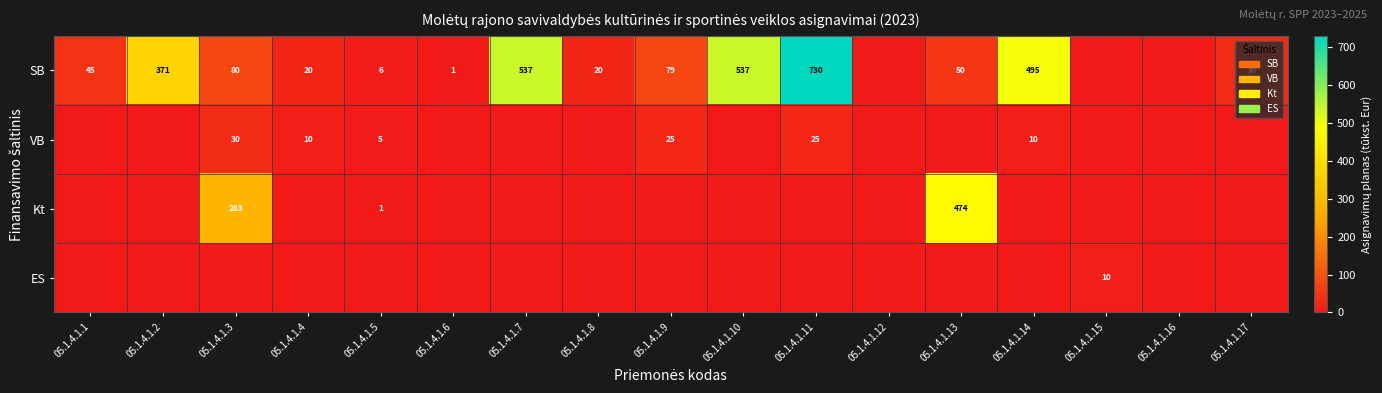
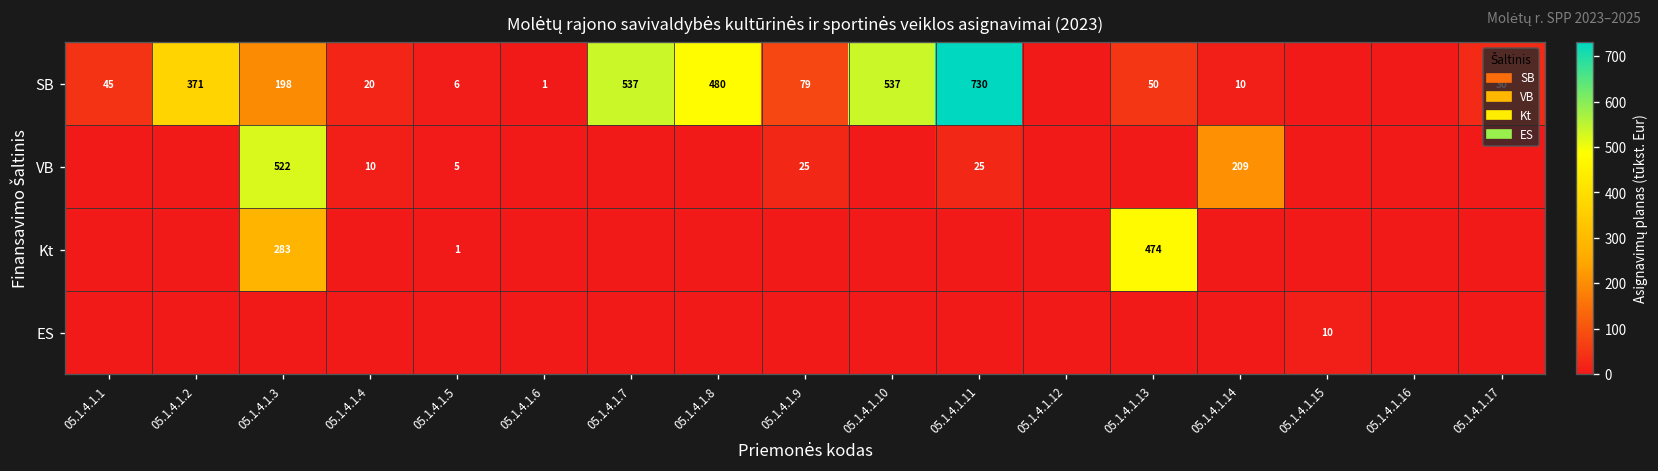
SB, 05.1.4.1.3: 80 -> 198
SB, 05.1.4.1.8: 20 -> 480
SB, 05.1.4.1.14: 495 -> 10
VB, 05.1.4.1.3: 30 -> 522
VB, 05.1.4.1.14: 10 -> 209
